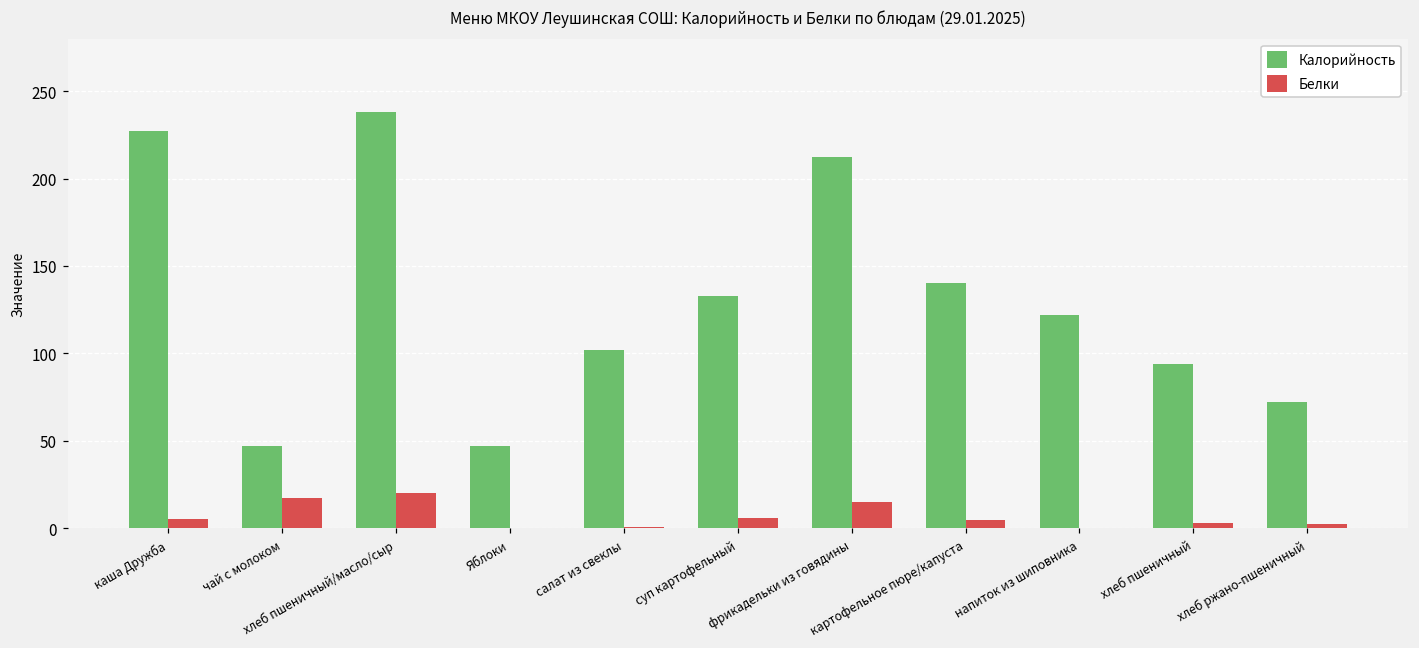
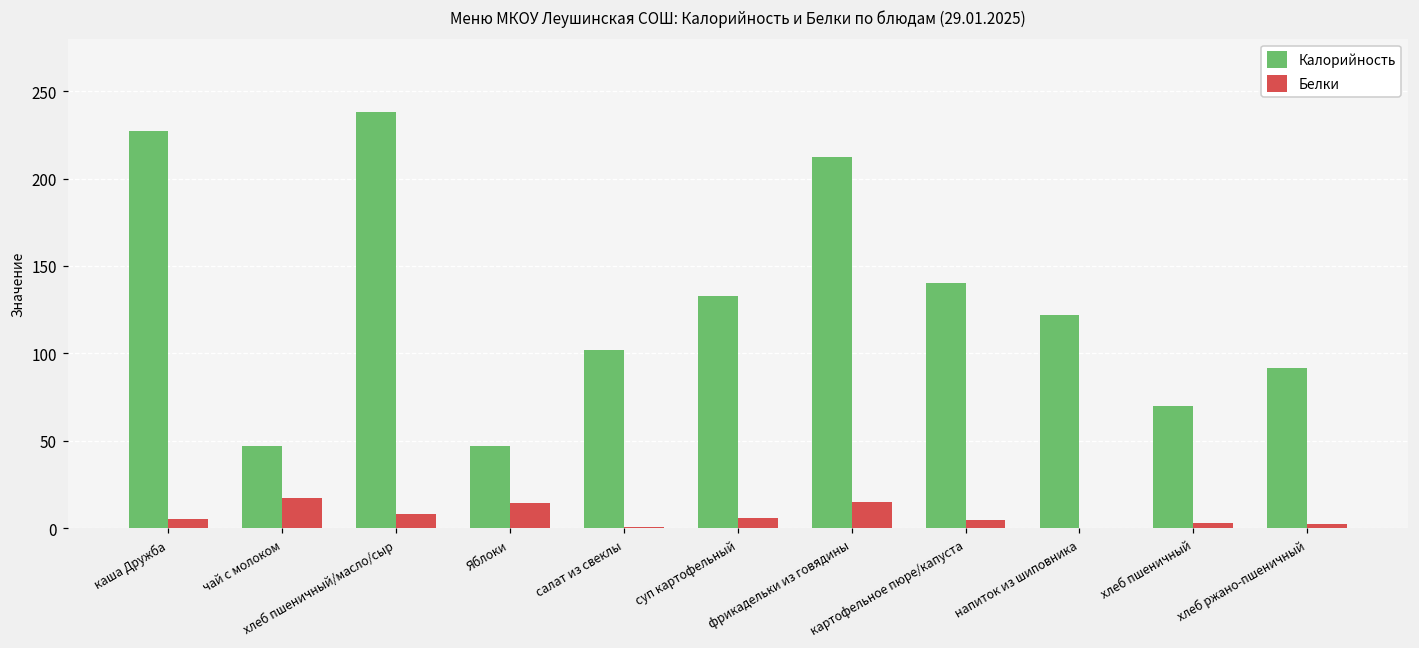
Белки, хлеб пшеничный/масло/сыр: 20 -> 8
Белки, Яблоки: 0 -> 15
Калорийность, хлеб пшеничный: 94 -> 70
Калорийность, хлеб ржано-пшеничный: 72 -> 92
